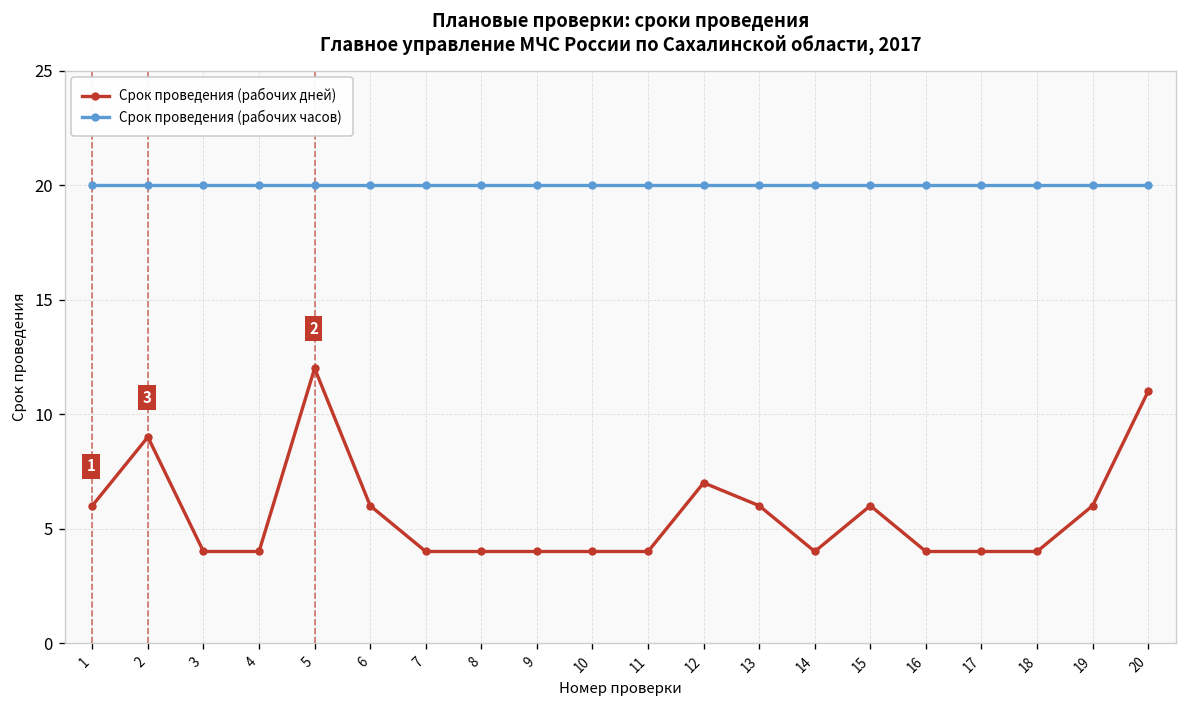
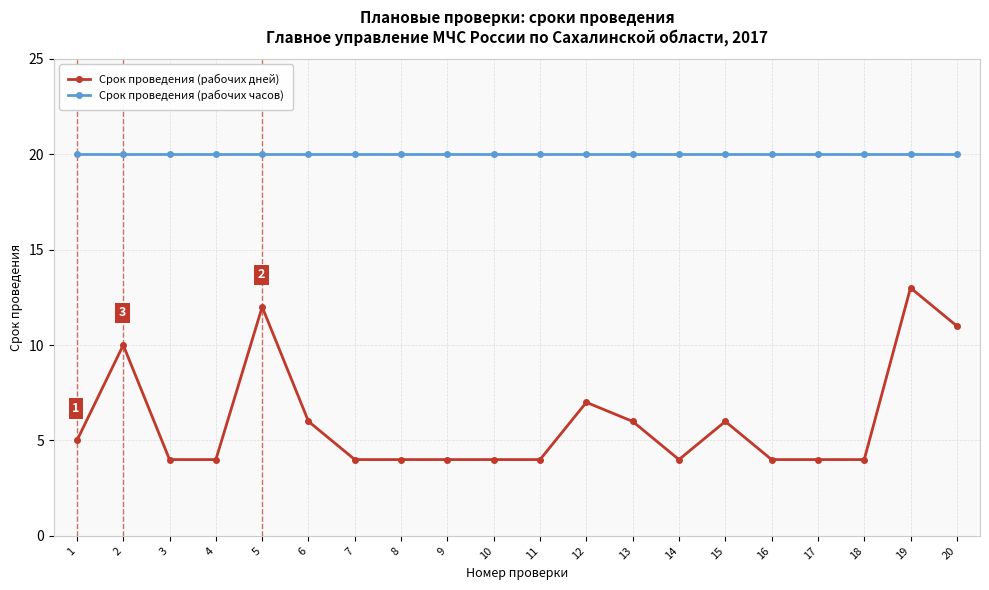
Срок проведения (рабочих дней), 1: 6 -> 5
Срок проведения (рабочих дней), 2: 9 -> 10
Срок проведения (рабочих дней), 19: 6 -> 13
